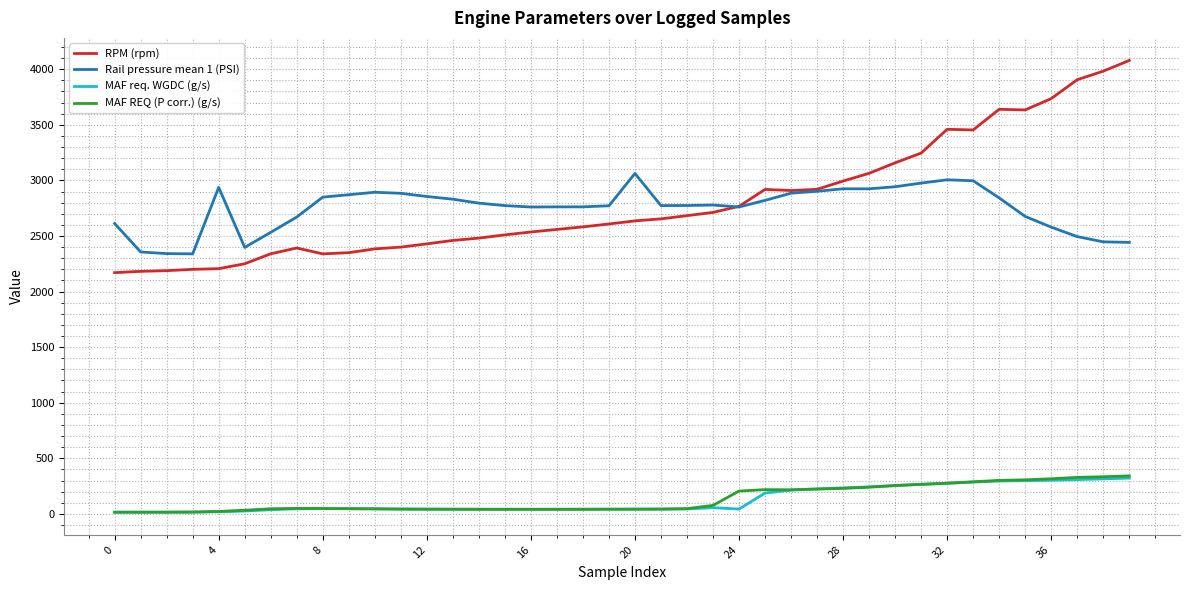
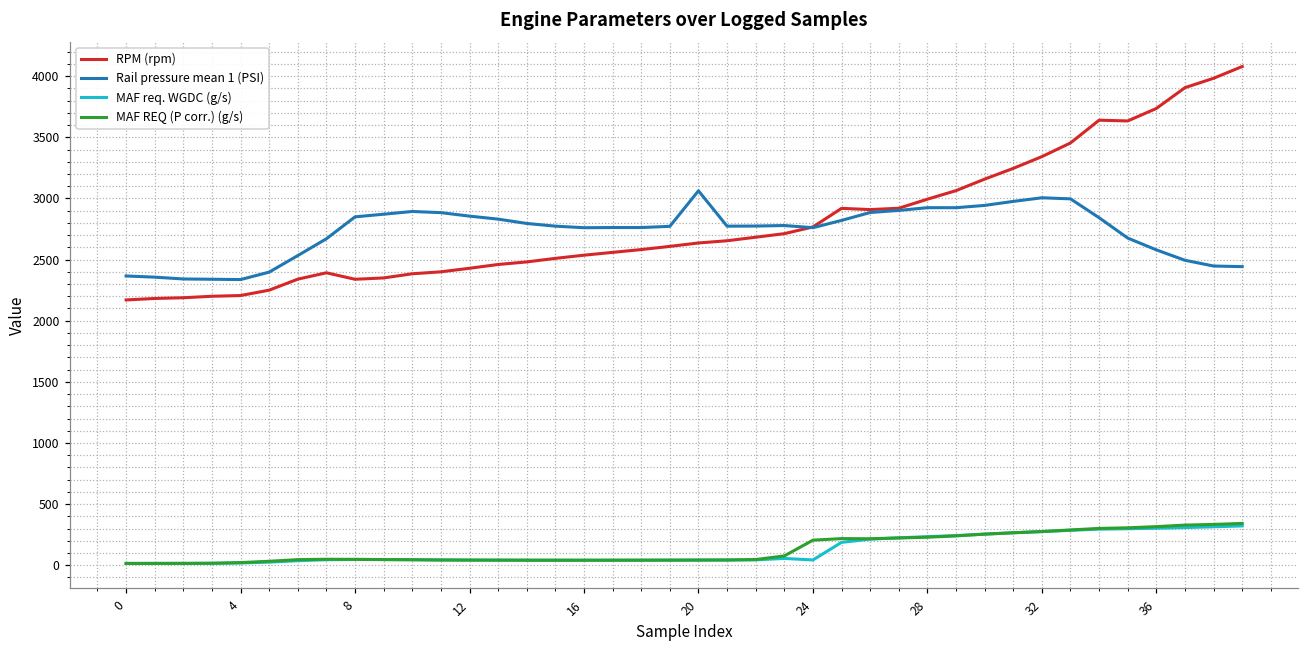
Rail pressure mean 1 (PSI), 0: 2610 -> 2370
Rail pressure mean 1 (PSI), 4: 2940 -> 2340
RPM (rpm), 32: 3460 -> 3340
